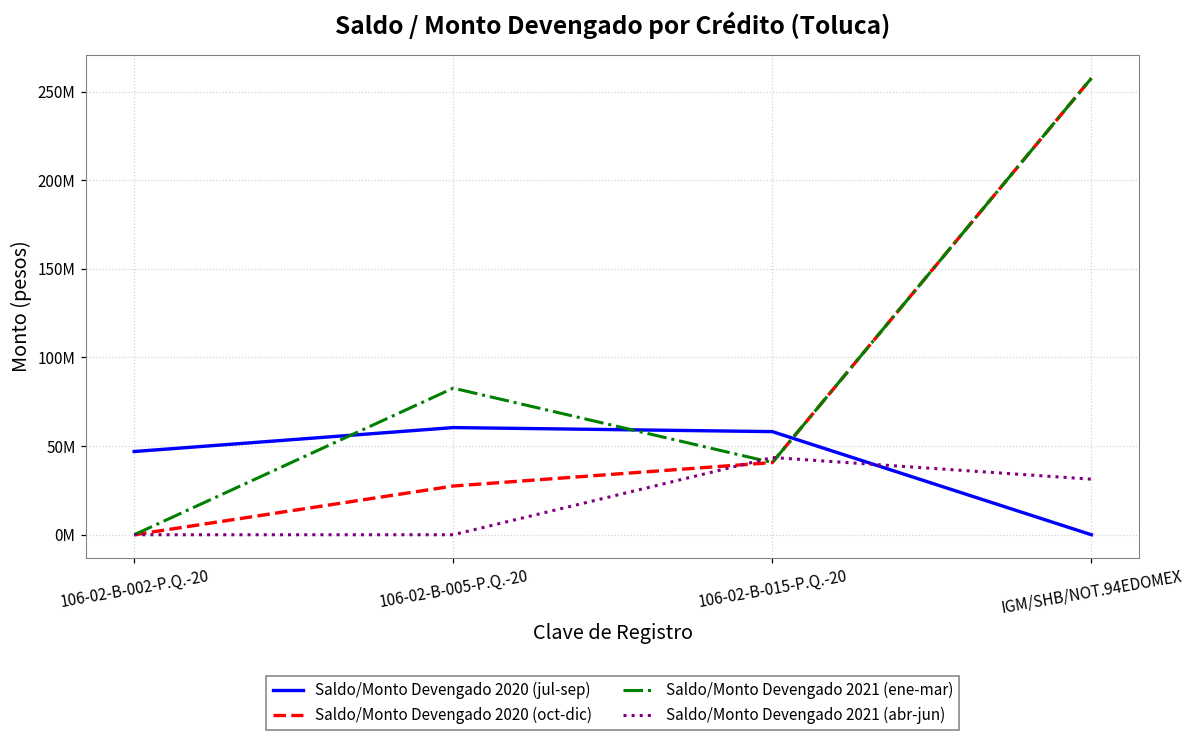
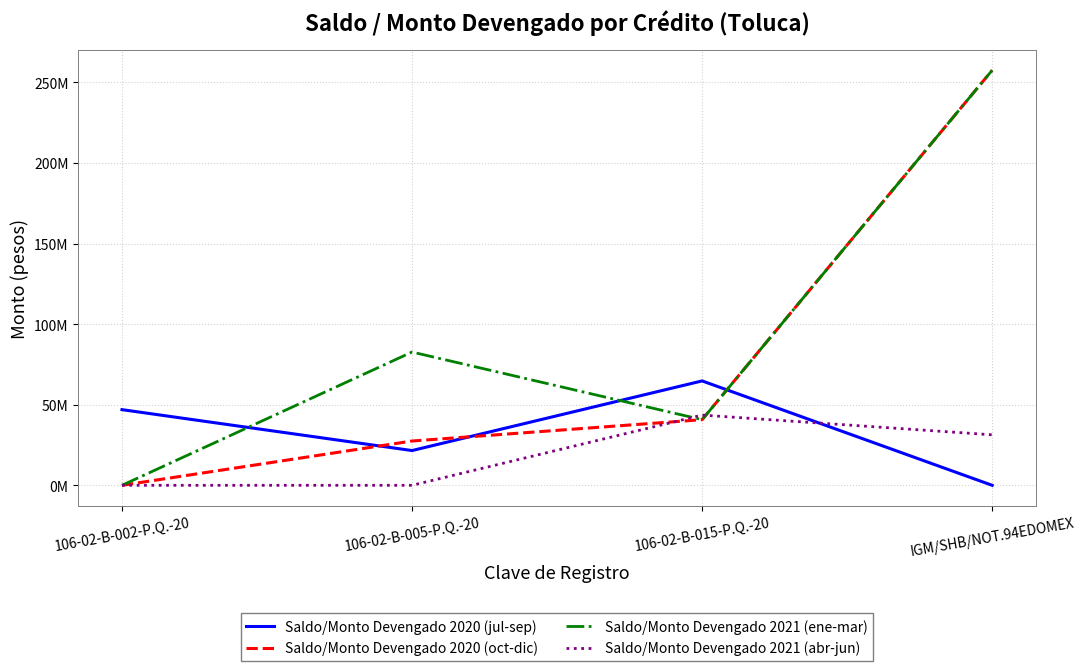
Saldo/Monto Devengado 2020 (jul-sep), 106-02-B-005-P.Q.-20: 60000000 -> 22000000
Saldo/Monto Devengado 2020 (jul-sep), 106-02-B-015-P.Q.-20: 58000000 -> 65000000
